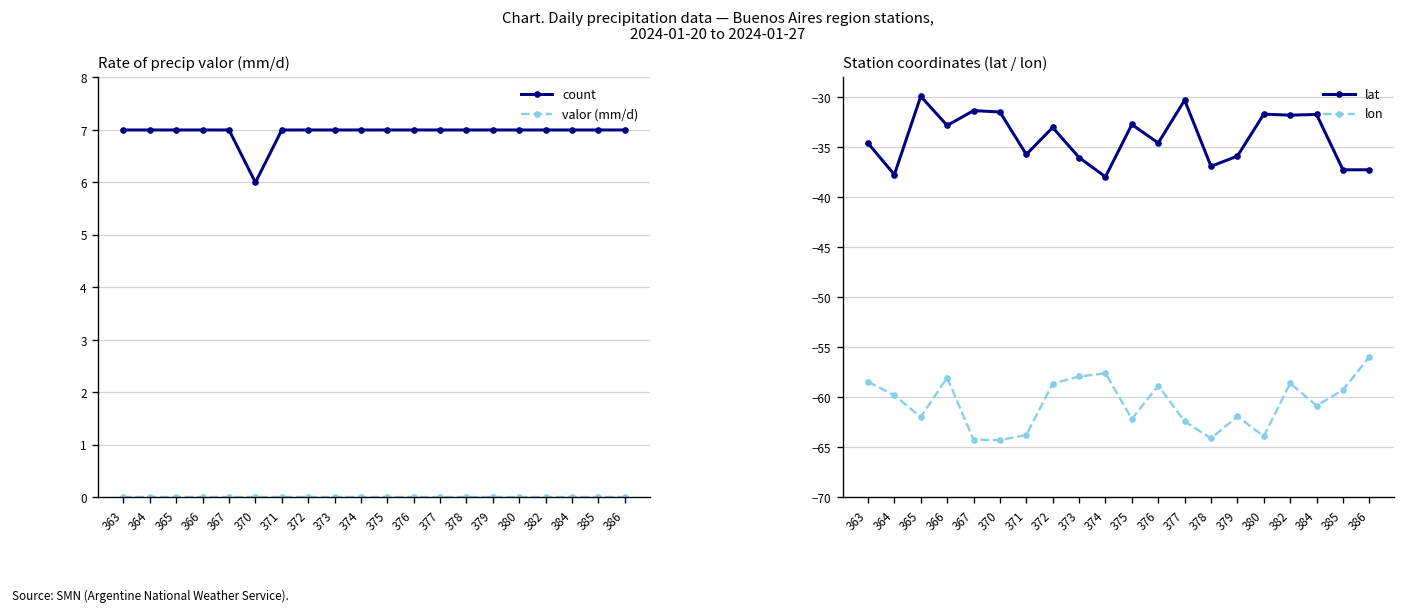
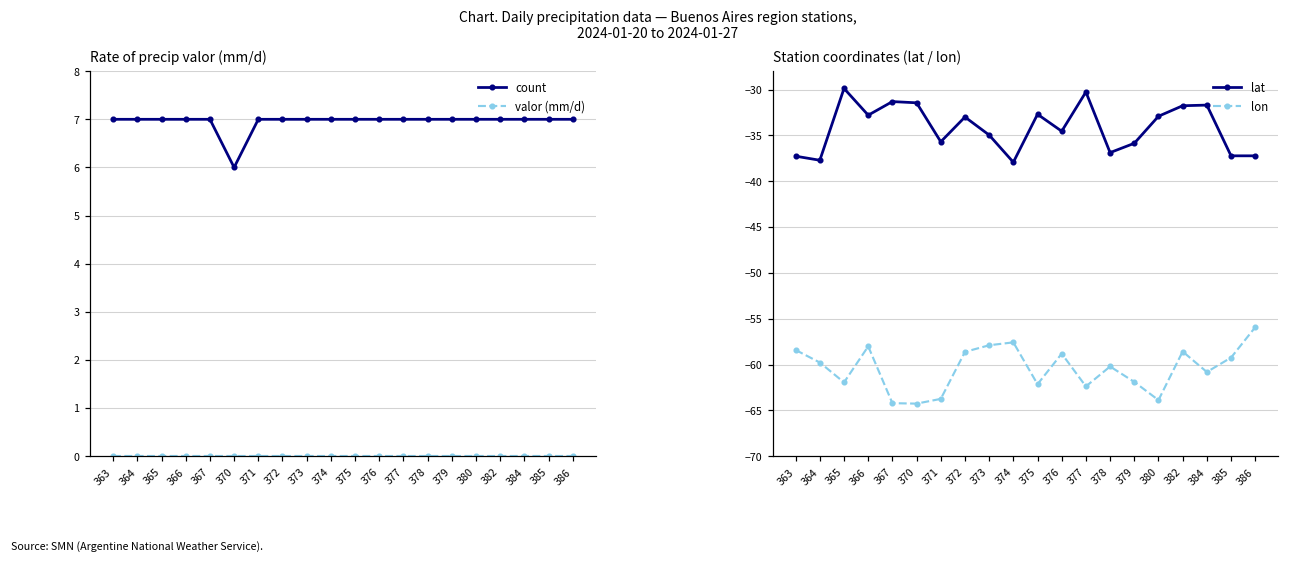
Station coordinates (lat / lon), lat, 363: -35 -> -37
Station coordinates (lat / lon), lat, 373: -36 -> -35
Station coordinates (lat / lon), lon, 378: -64 -> -60
Station coordinates (lat / lon), lat, 380: -32 -> -33
